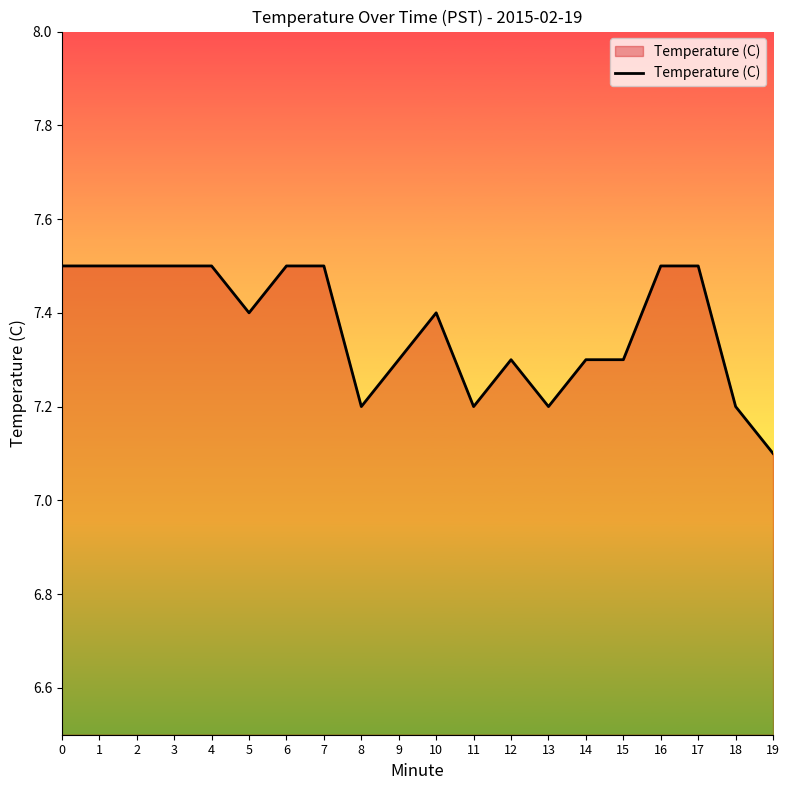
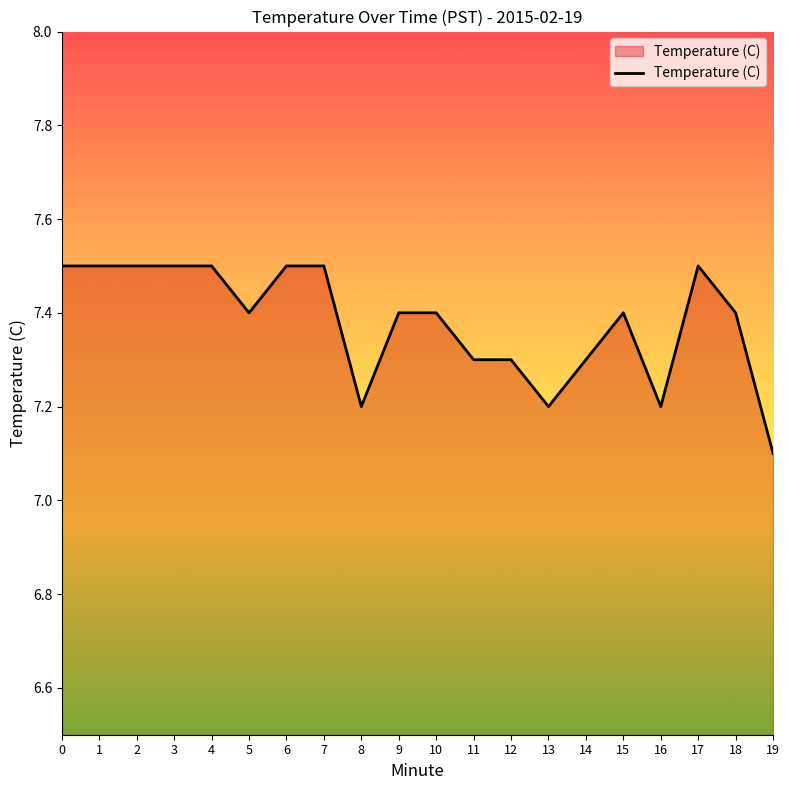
9: 7.3 -> 7.4
11: 7.2 -> 7.3
15: 7.3 -> 7.4
16: 7.5 -> 7.2
18: 7.2 -> 7.4
